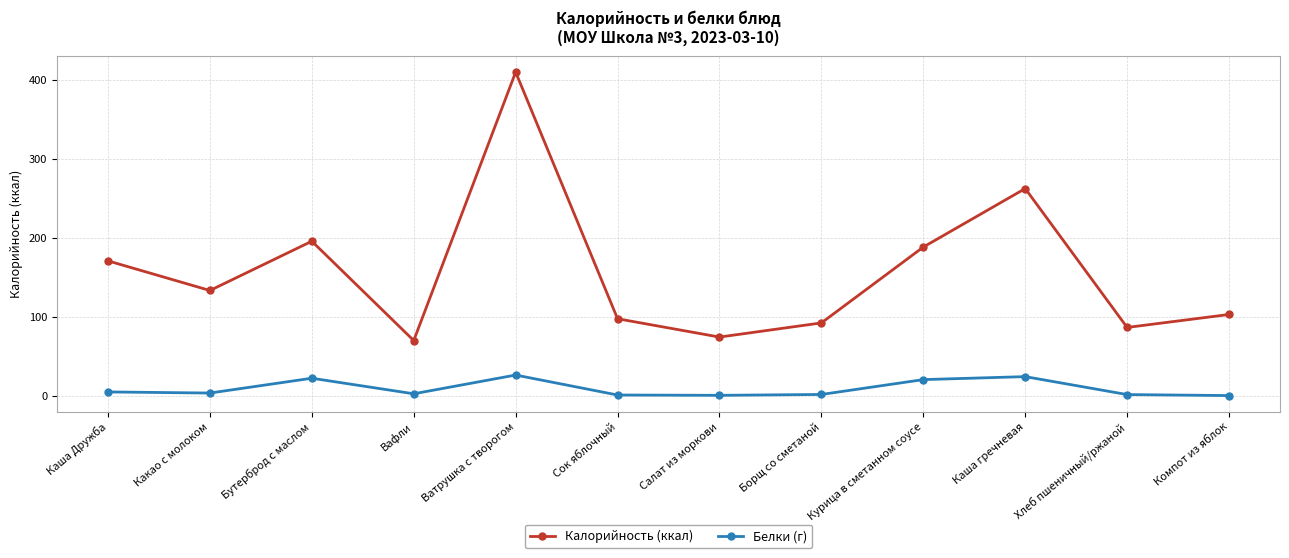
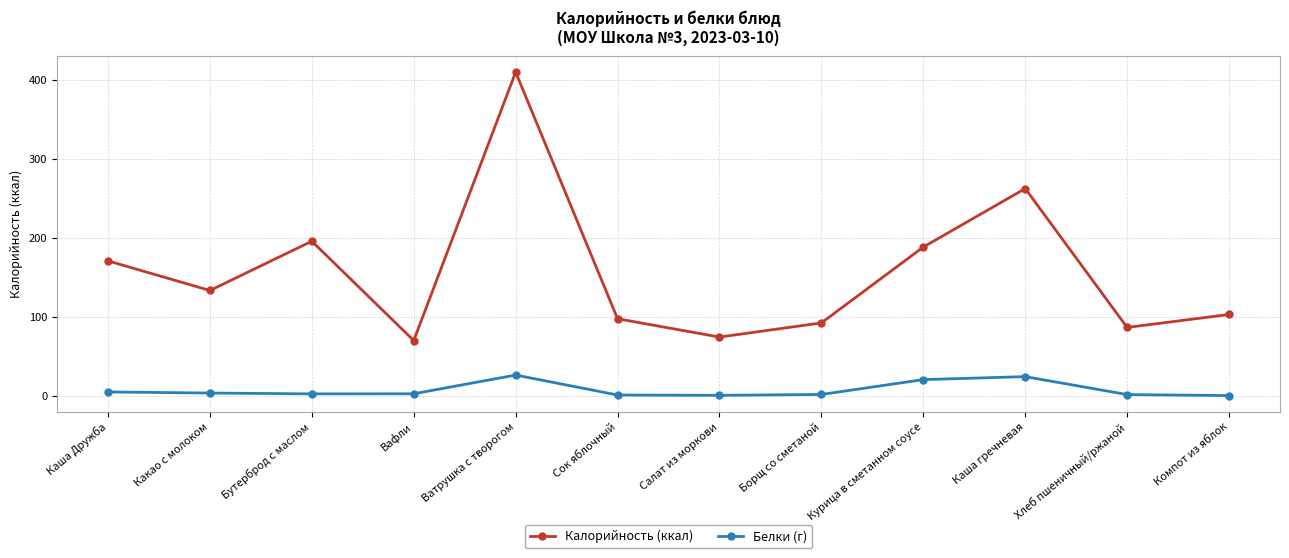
Белки (г), Бутерброд с маслом: 20 -> 0
